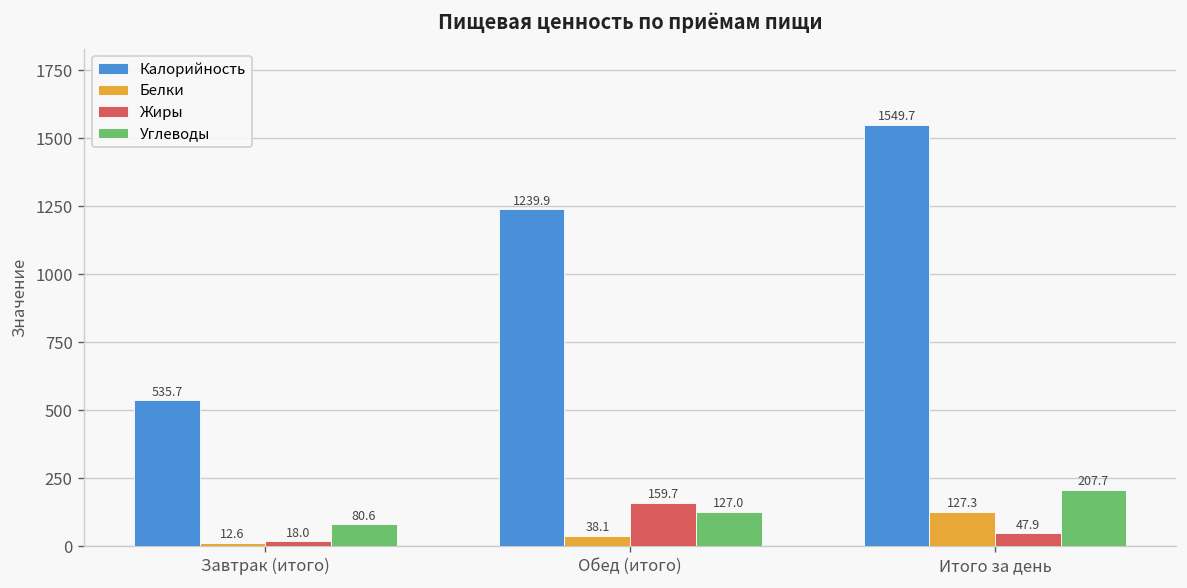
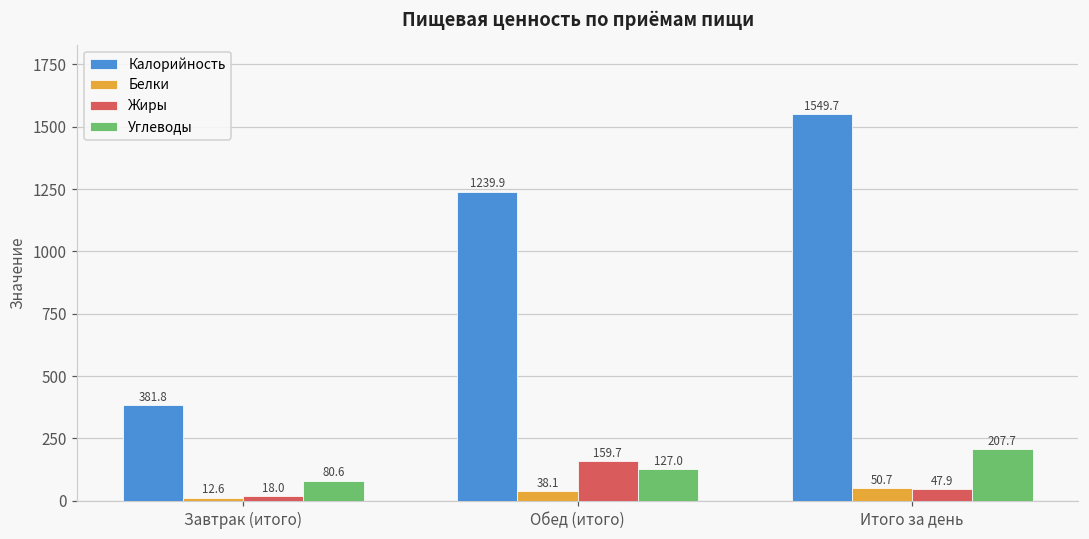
Калорийность, Завтрак (итого): 535.7 -> 381.8
Белки, Итого за день: 127.3 -> 50.7
